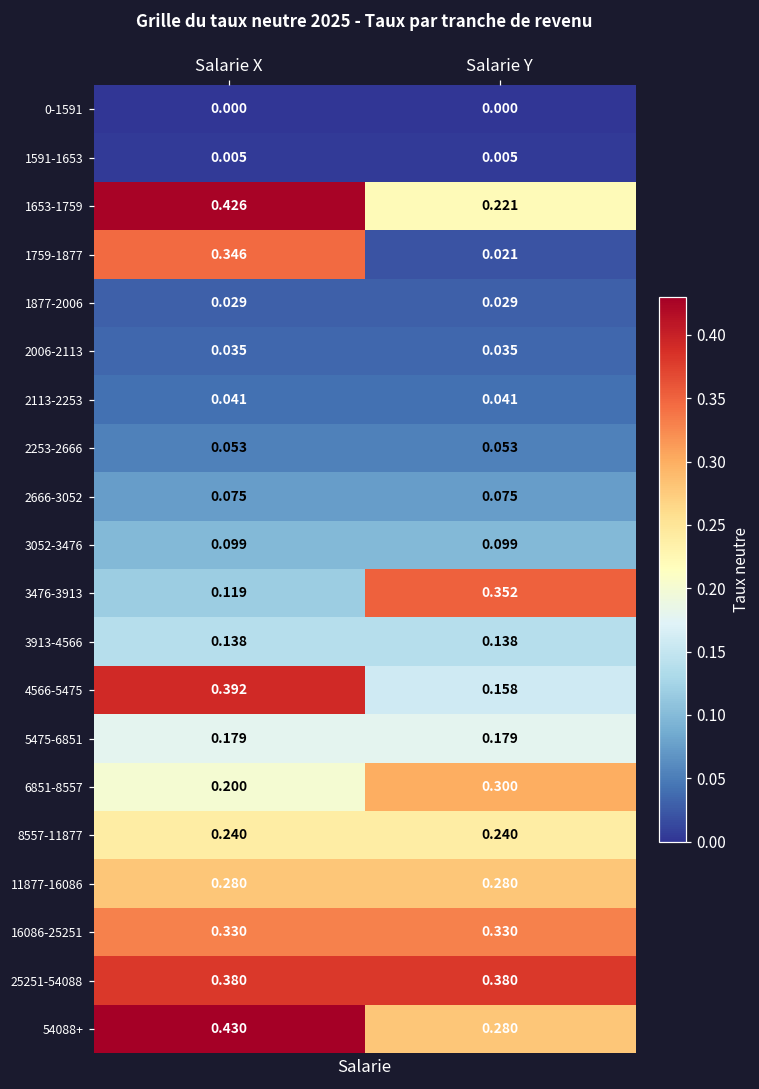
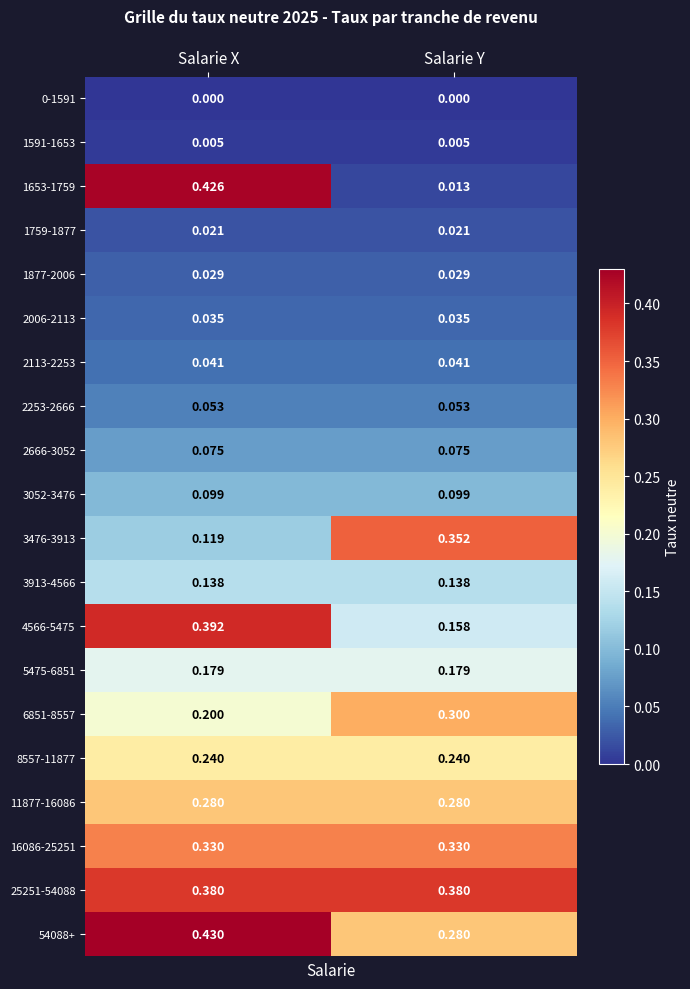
1653-1759, Salarie Y: 0.221 -> 0.013
1759-1877, Salarie X: 0.346 -> 0.021
